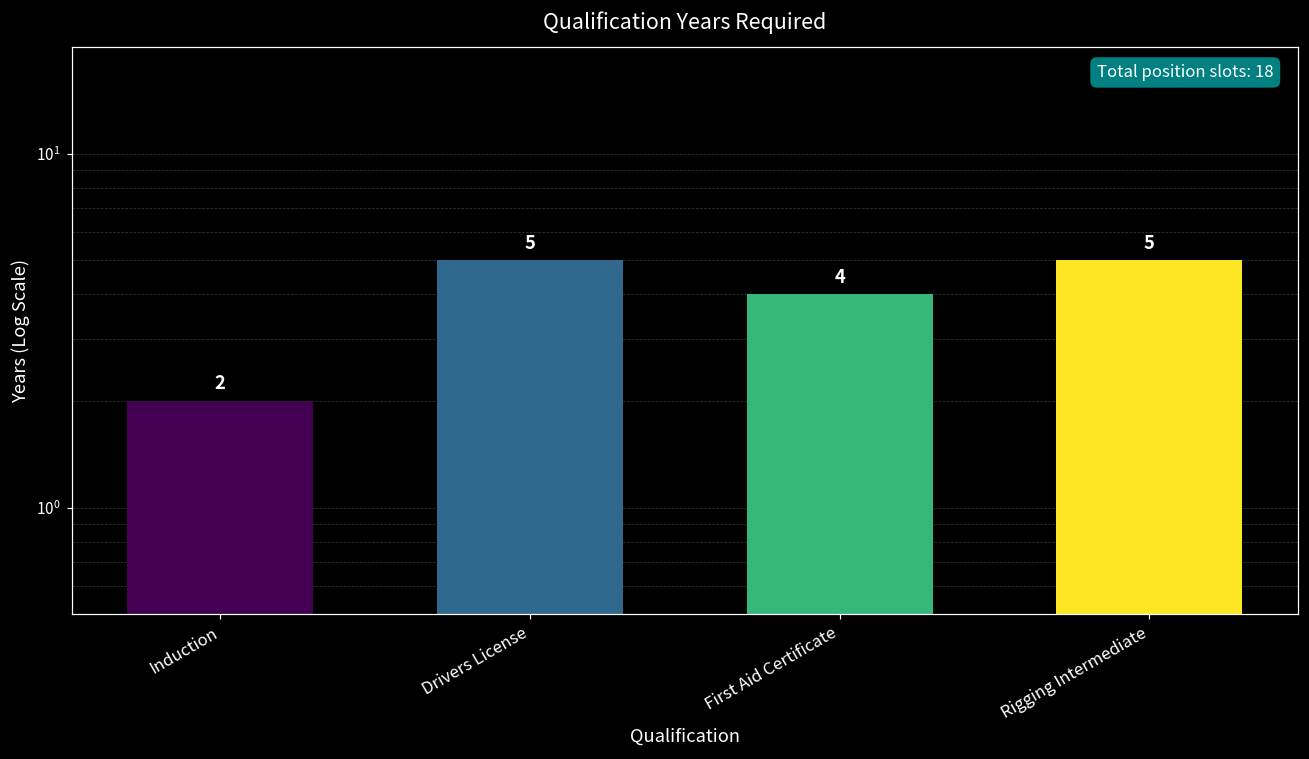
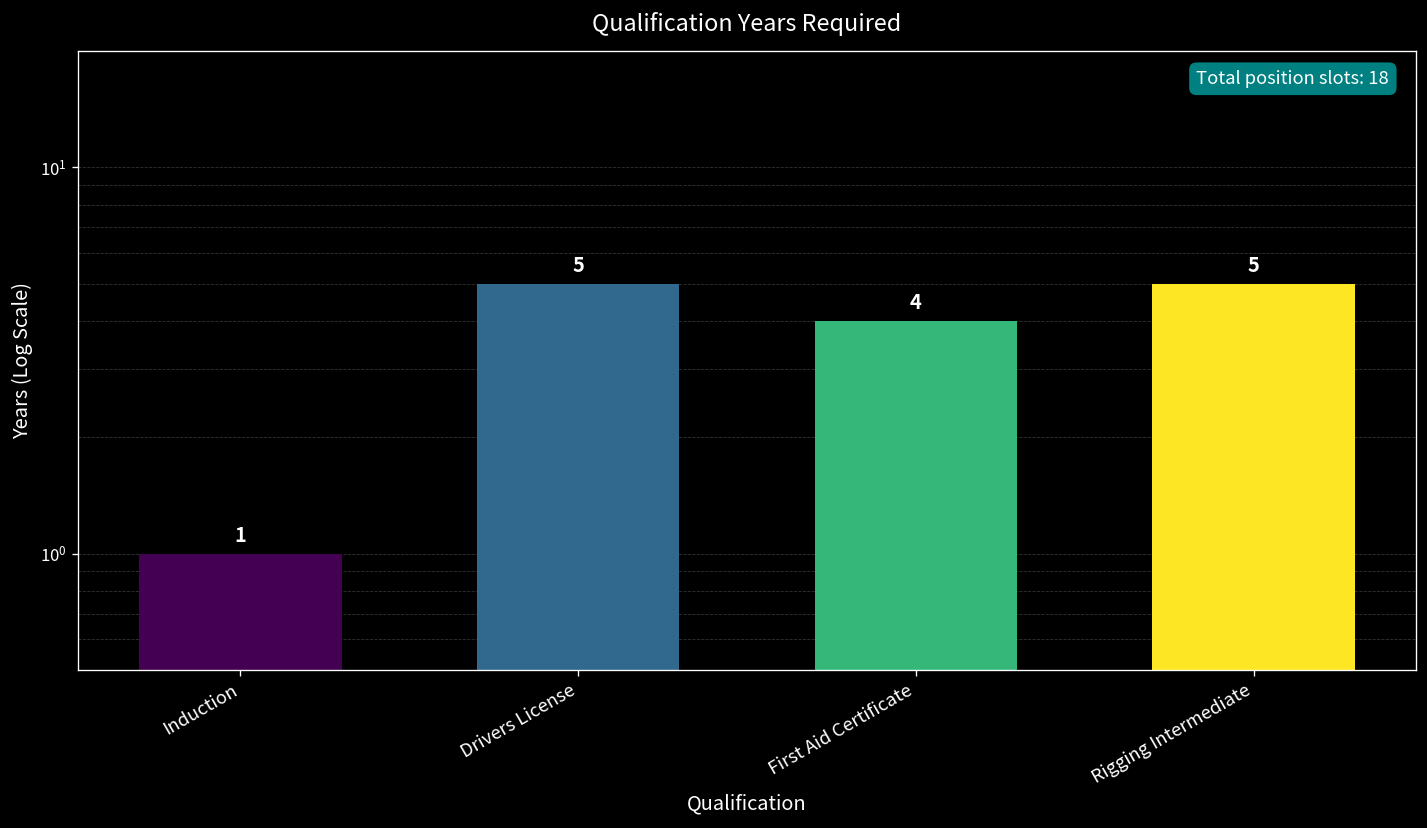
Induction: 2 -> 1
